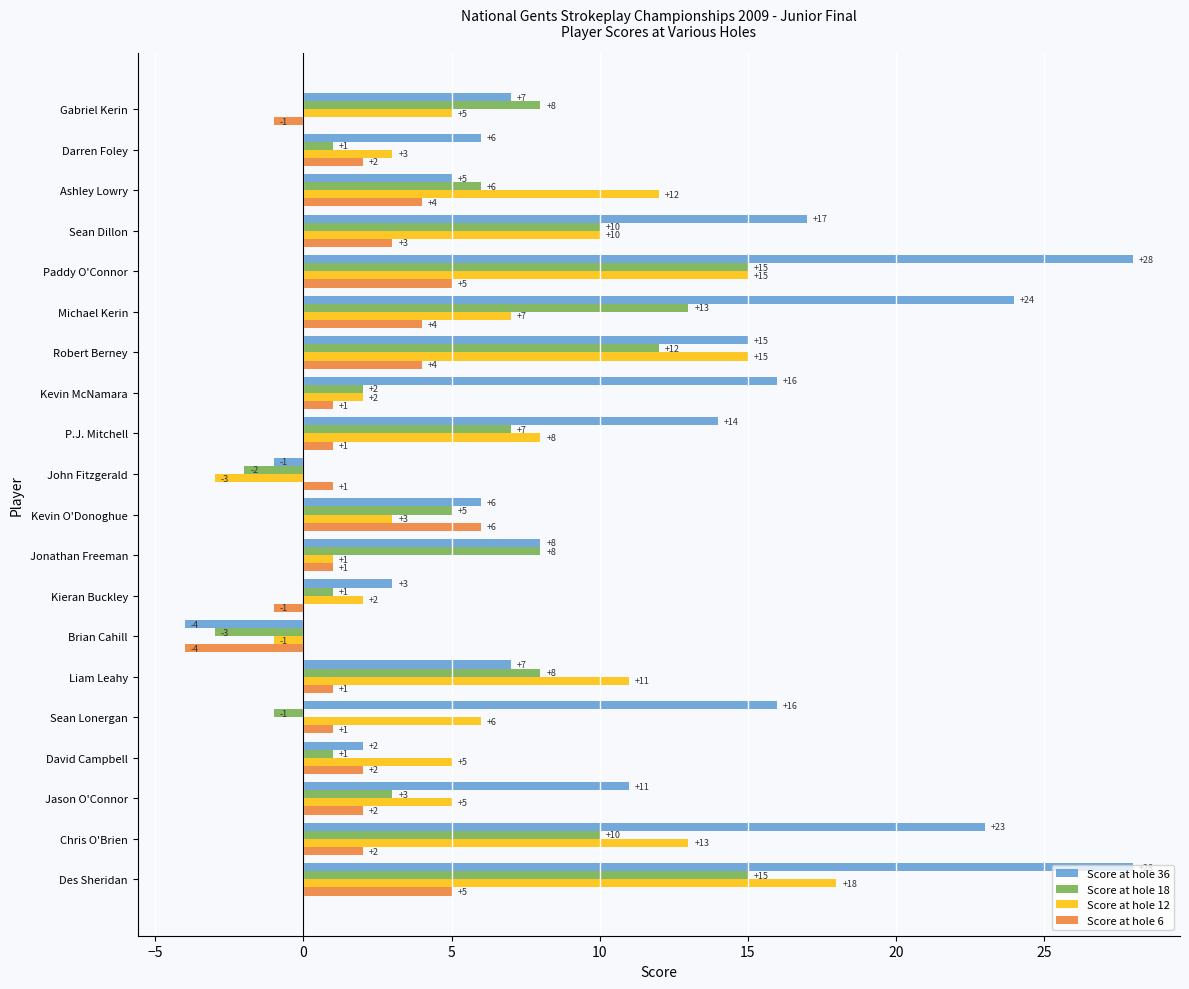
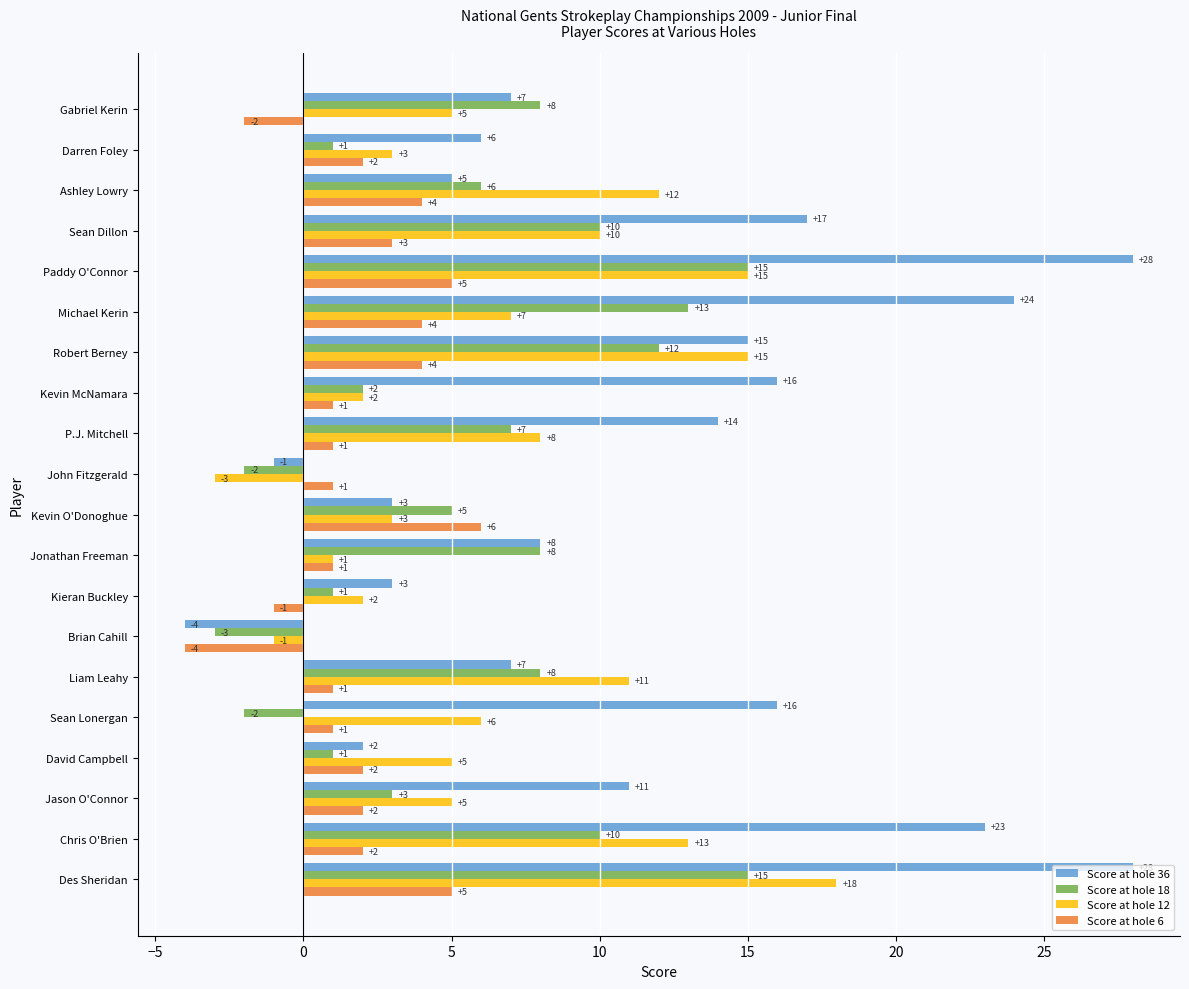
Score at hole 6, Gabriel Kerin: -1 -> -2
Score at hole 36, Kevin O'Donoghue: +6 -> +3
Score at hole 18, Sean Lonergan: -1 -> -2
